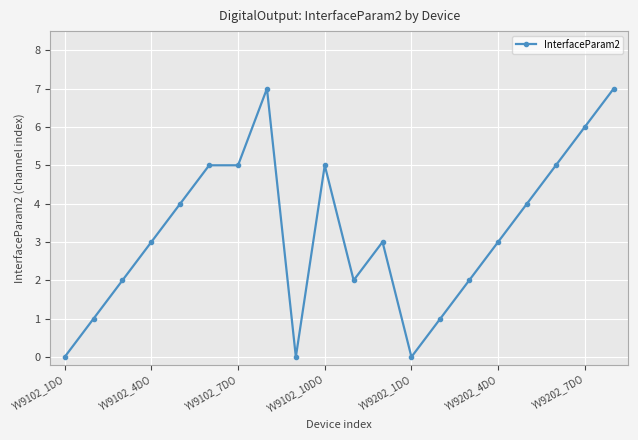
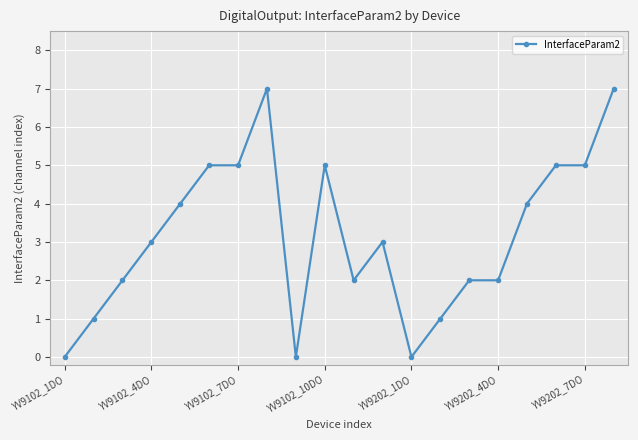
YV9202_4DO: 3 -> 2
YV9202_7DO: 6 -> 5
